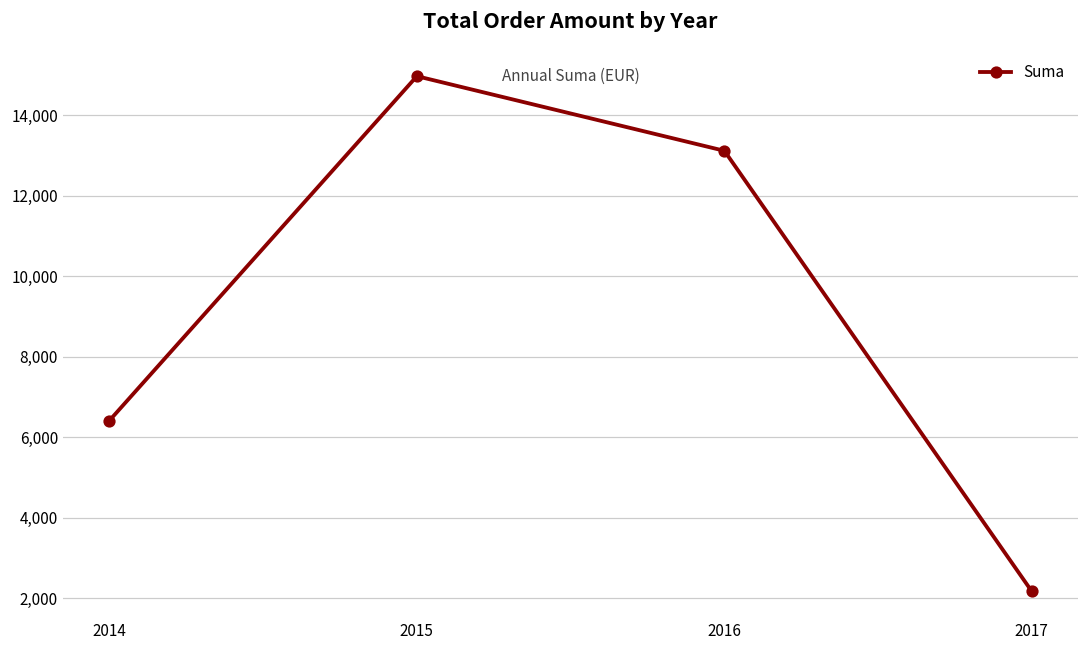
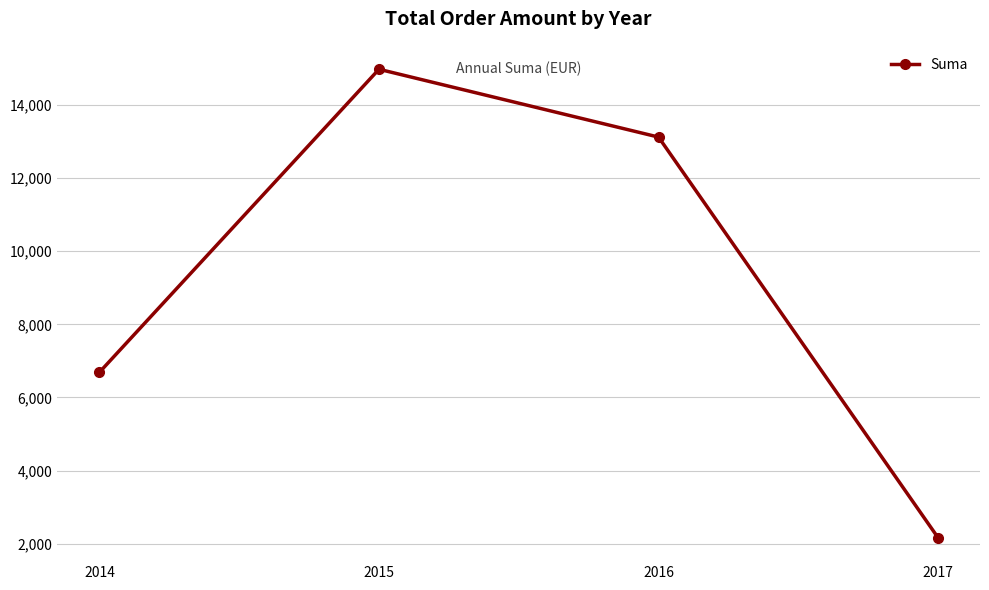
2014: 6,400 -> 6,700
